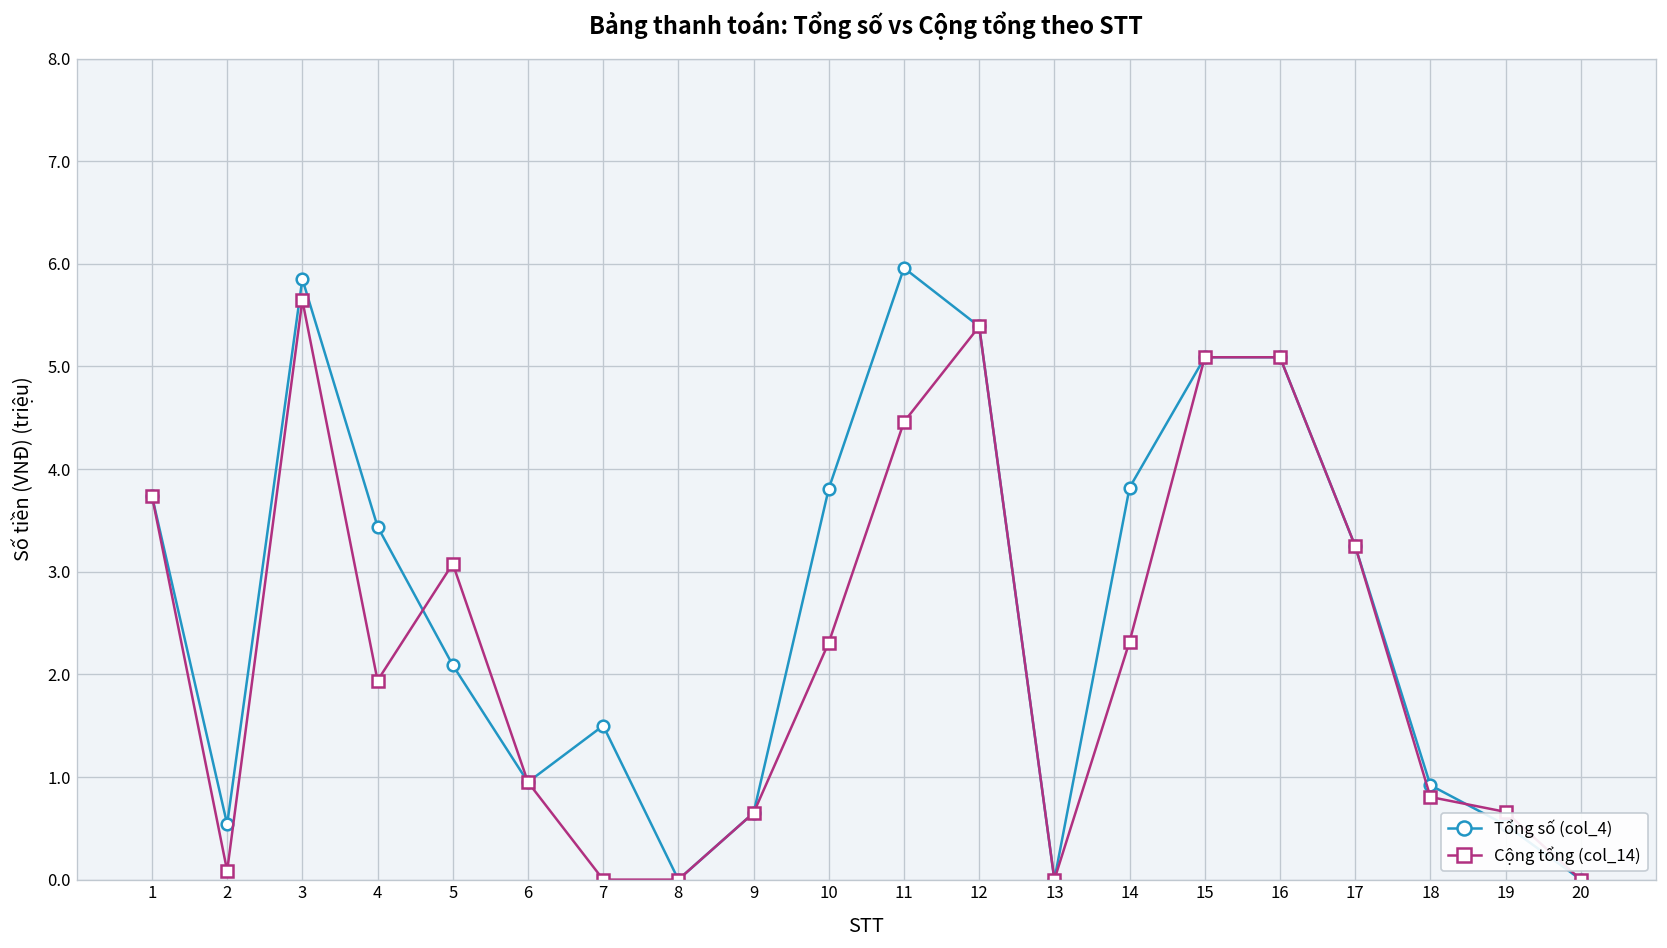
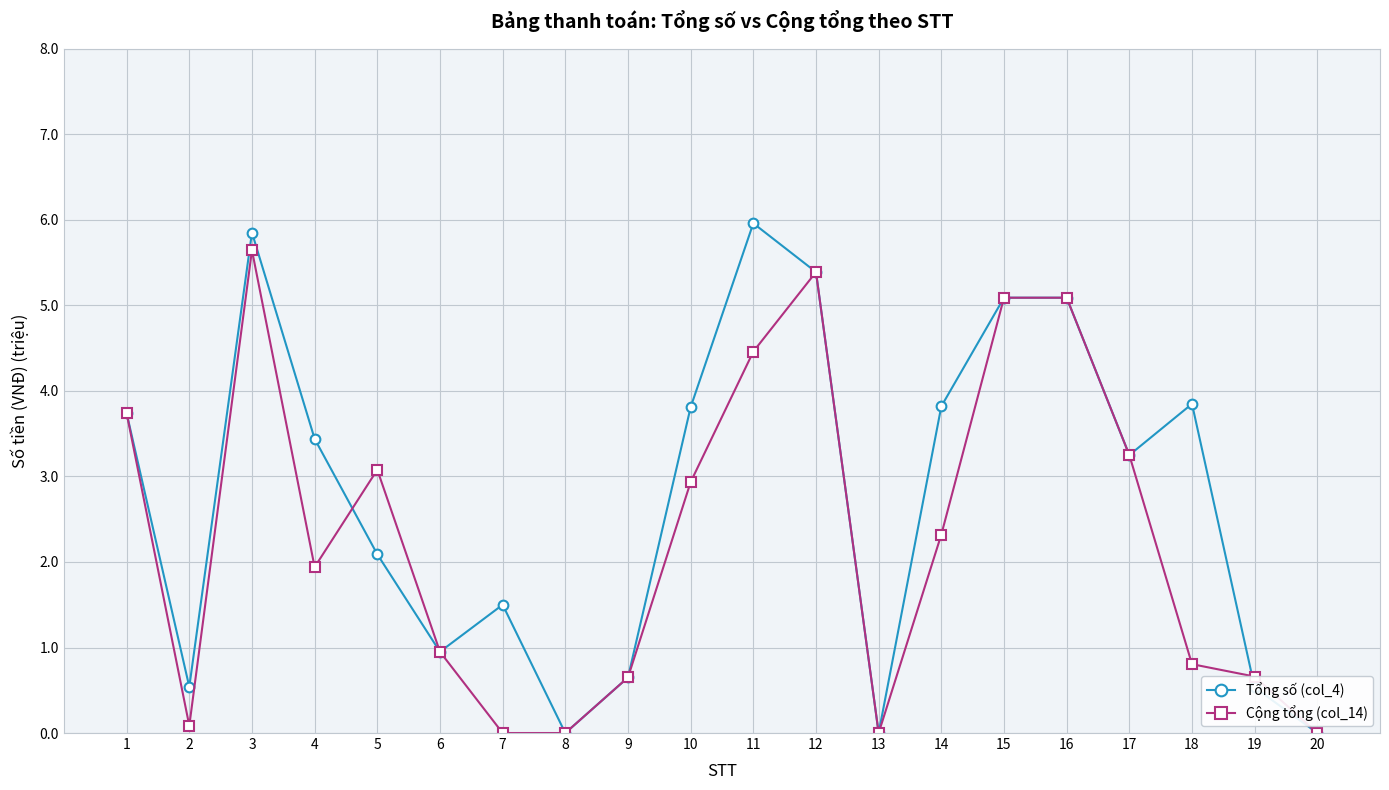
Cộng tổng (col_14), 10: 2.3 -> 2.9
Tổng số (col_4), 18: 0.9 -> 3.8
